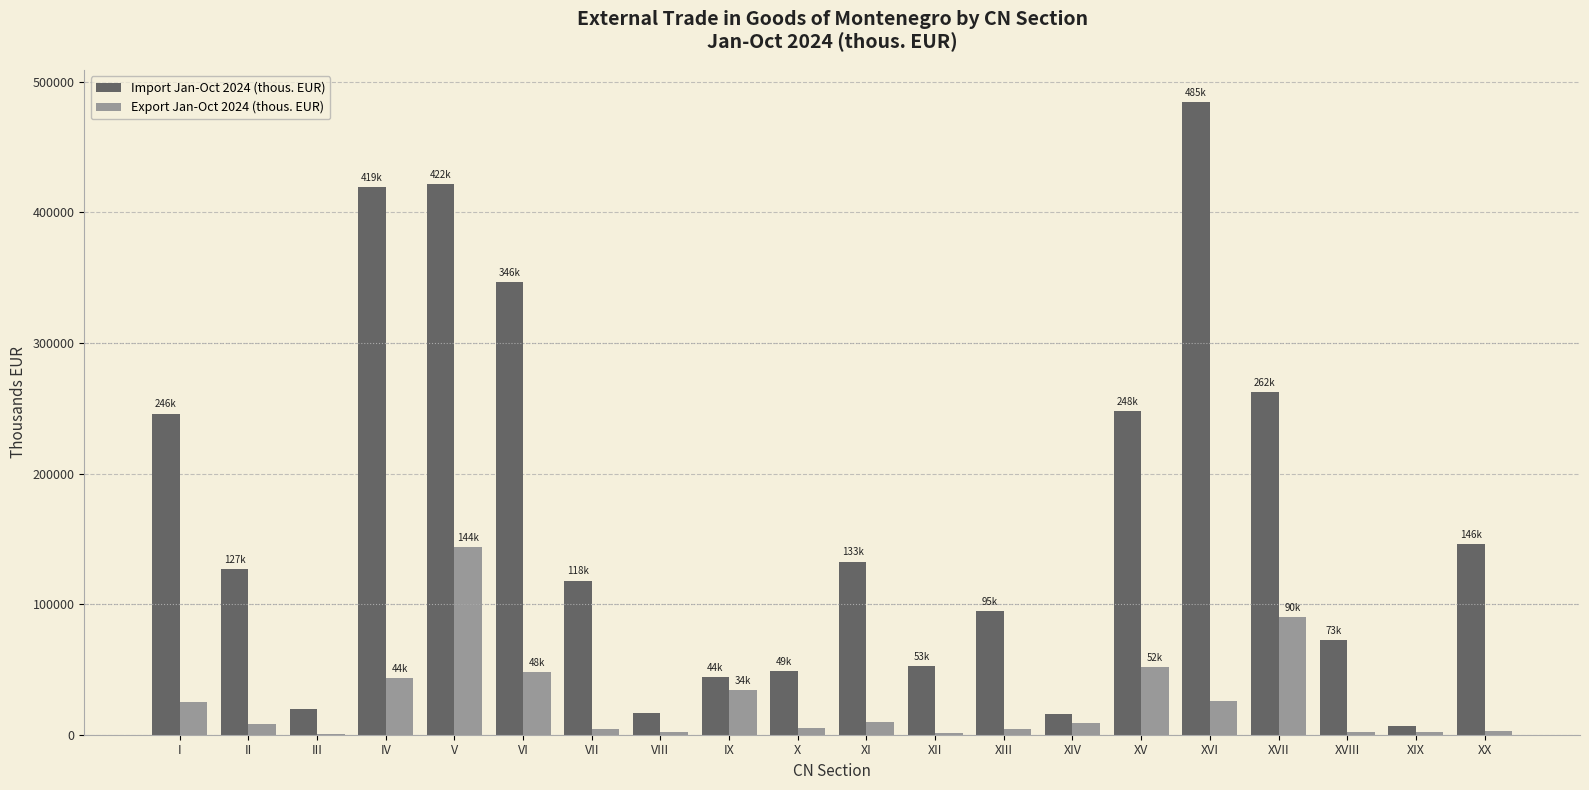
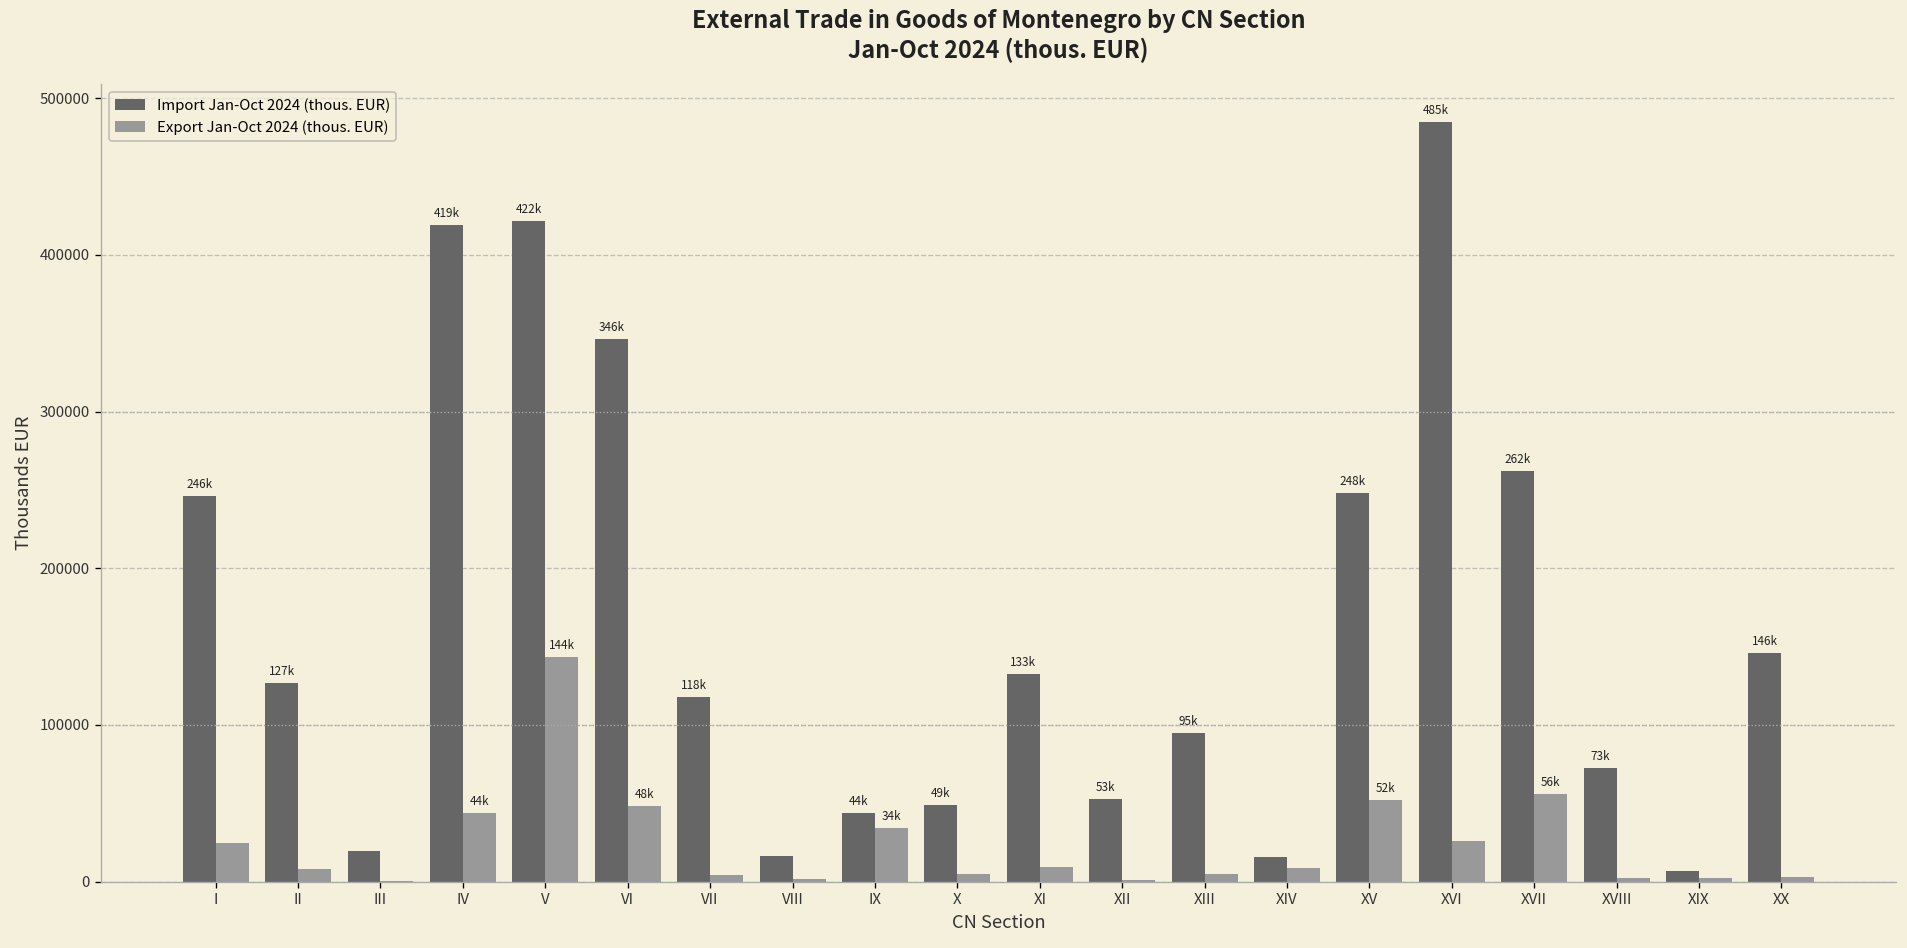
Export Jan-Oct 2024 (thous. EUR), XVII: 90k -> 56k
